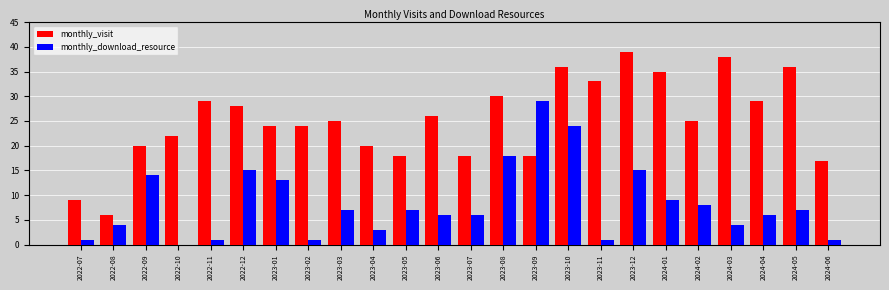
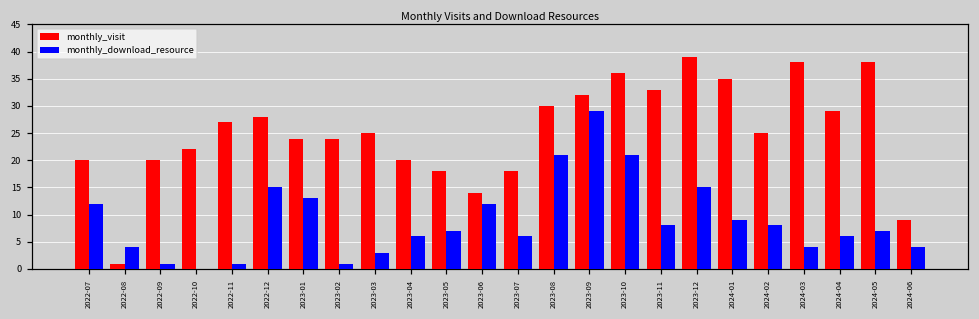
monthly_visit, 2022-07: 9 -> 20
monthly_download_resource, 2022-07: 1 -> 12
monthly_visit, 2022-08: 6 -> 1
monthly_download_resource, 2022-09: 14 -> 1
monthly_visit, 2022-11: 29 -> 27
monthly_download_resource, 2023-03: 7 -> 3
monthly_download_resource, 2023-04: 3 -> 6
monthly_visit, 2023-06: 26 -> 14
monthly_download_resource, 2023-06: 6 -> 12
monthly_download_resource, 2023-08: 18 -> 21
monthly_visit, 2023-09: 18 -> 32
monthly_download_resource, 2023-10: 24 -> 21
monthly_download_resource, 2023-11: 1 -> 8
monthly_visit, 2024-05: 36 -> 38
monthly_visit, 2024-06: 17 -> 9
monthly_download_resource, 2024-06: 1 -> 4
